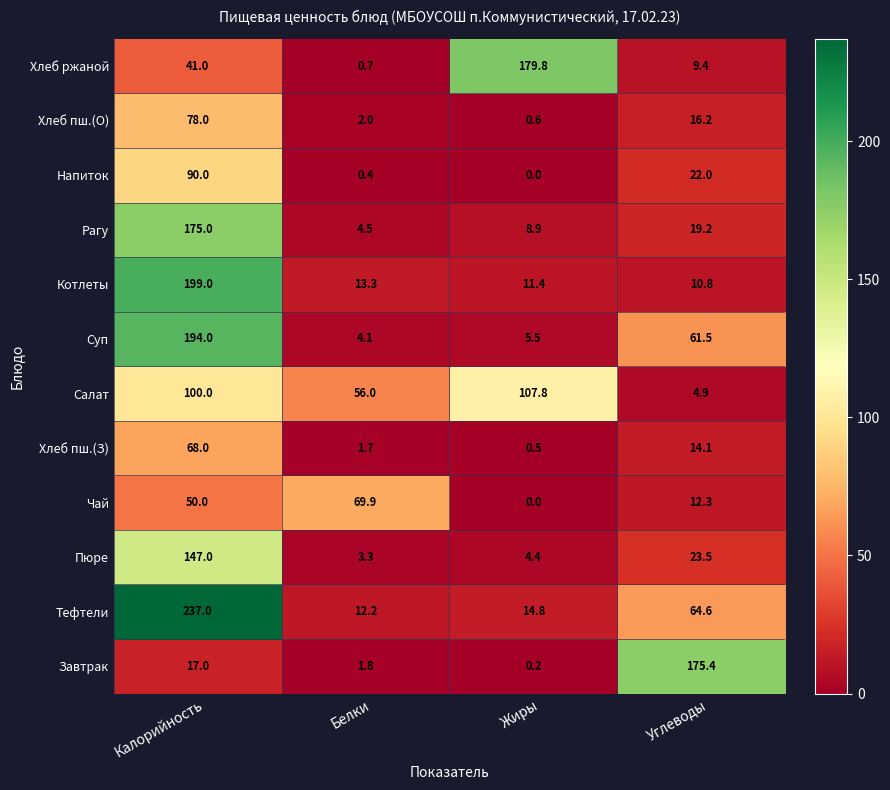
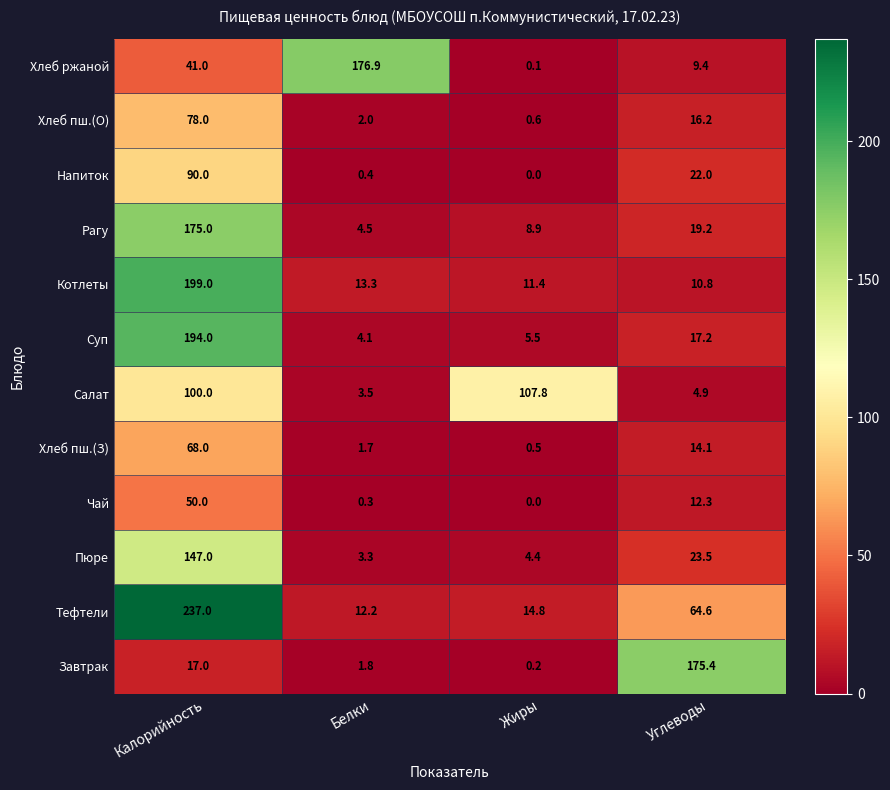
Хлеб ржаной, Белки: 0.7 -> 176.9
Хлеб ржаной, Жиры: 179.8 -> 0.1
Суп, Углеводы: 61.5 -> 17.2
Салат, Белки: 56.0 -> 3.5
Чай, Белки: 69.9 -> 0.3
